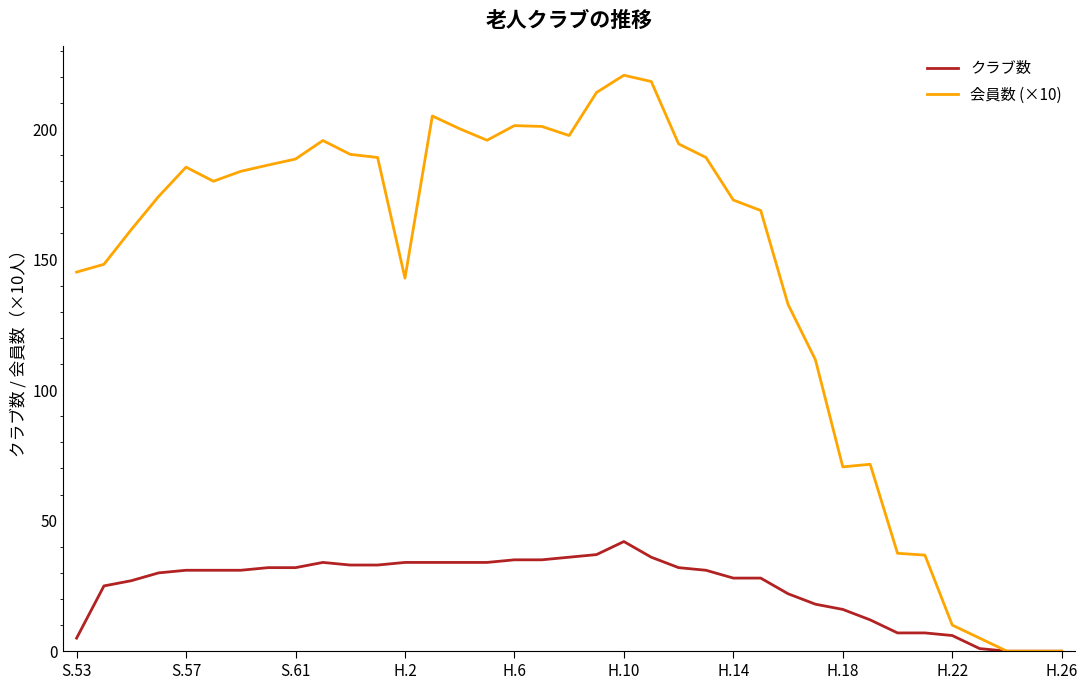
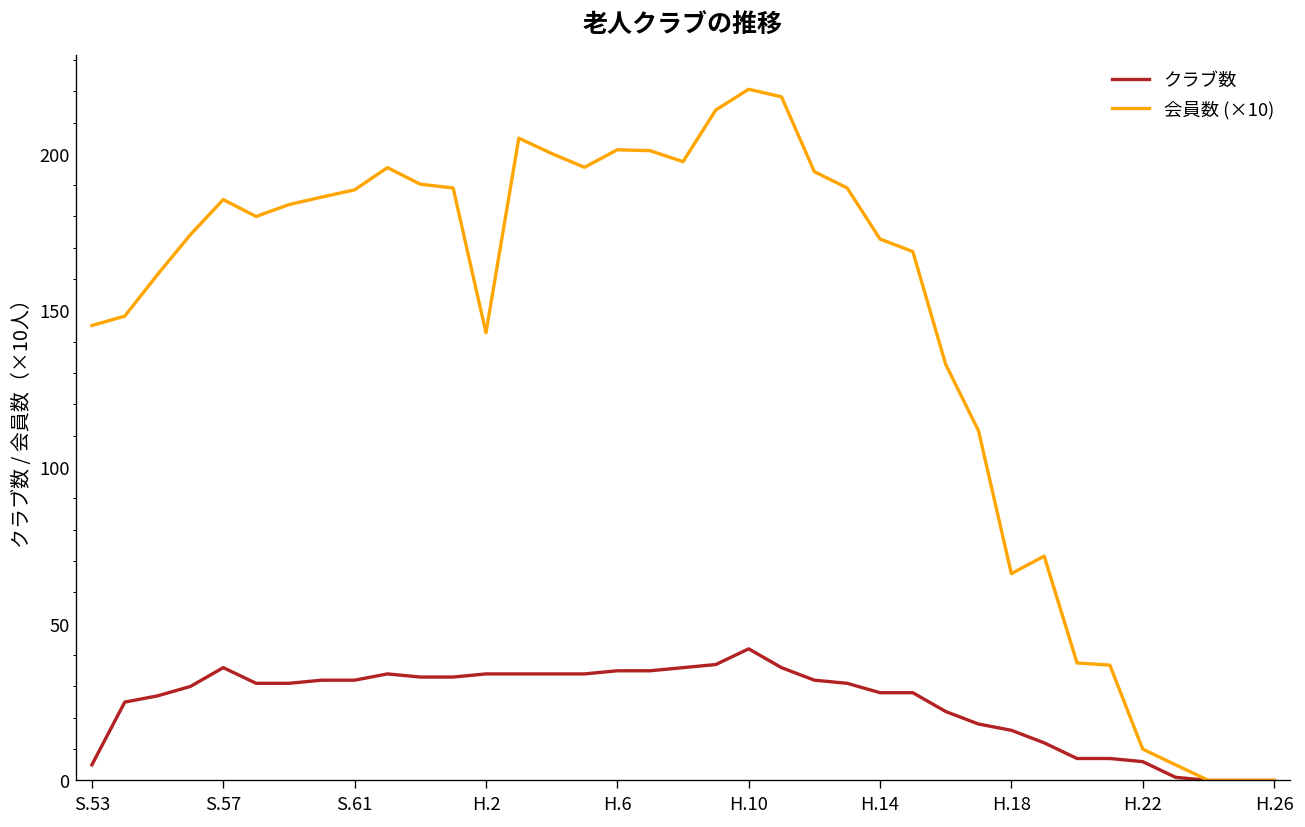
クラブ数, S.57: 31 -> 36
会員数 (×10), H.18: 71 -> 66
